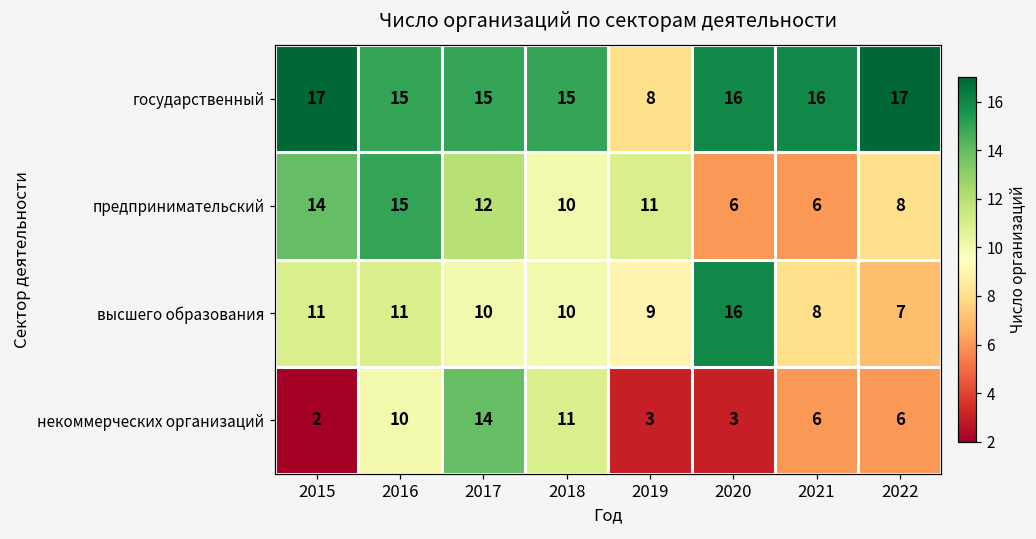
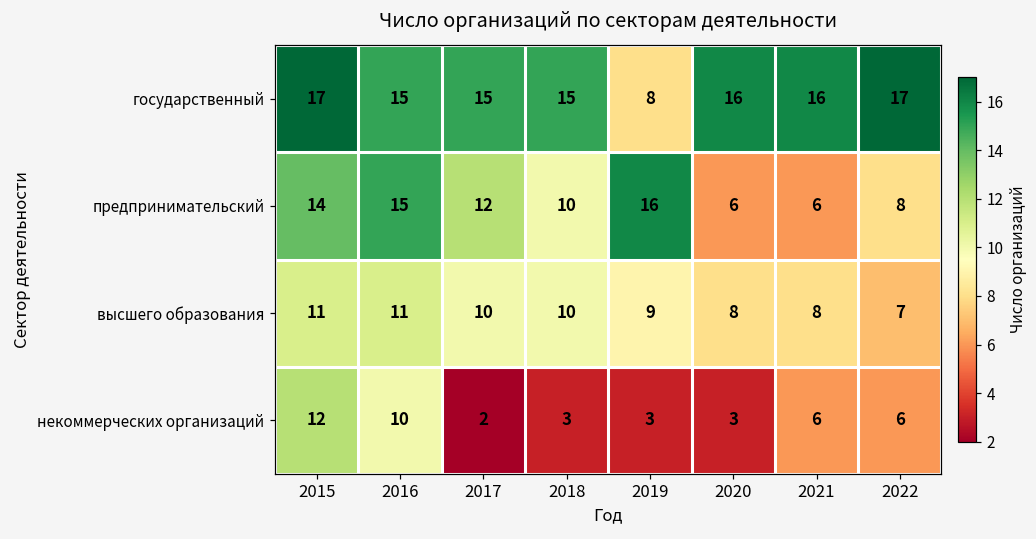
предпринимательский, 2019: 11 -> 16
высшего образования, 2020: 16 -> 8
некоммерческих организаций, 2015: 2 -> 12
некоммерческих организаций, 2017: 14 -> 2
некоммерческих организаций, 2018: 11 -> 3
